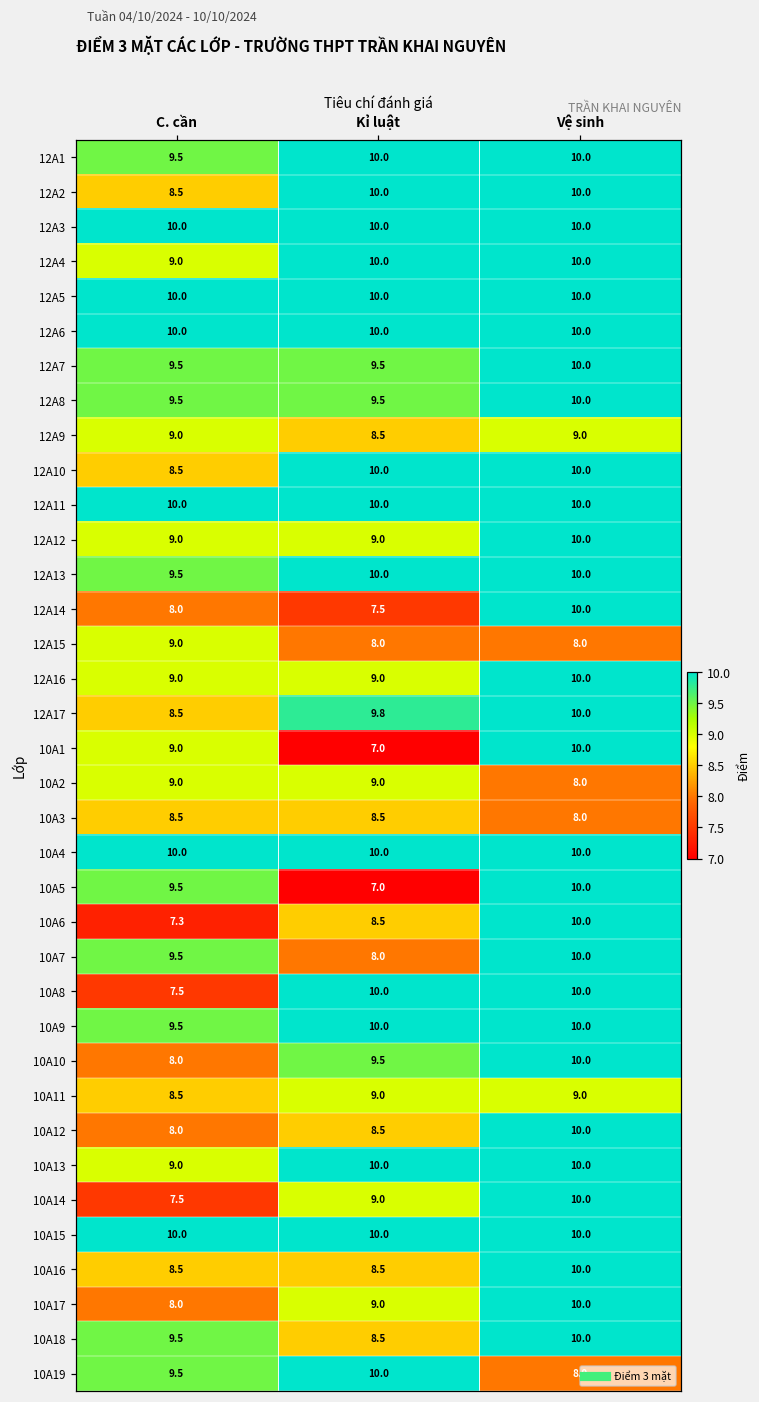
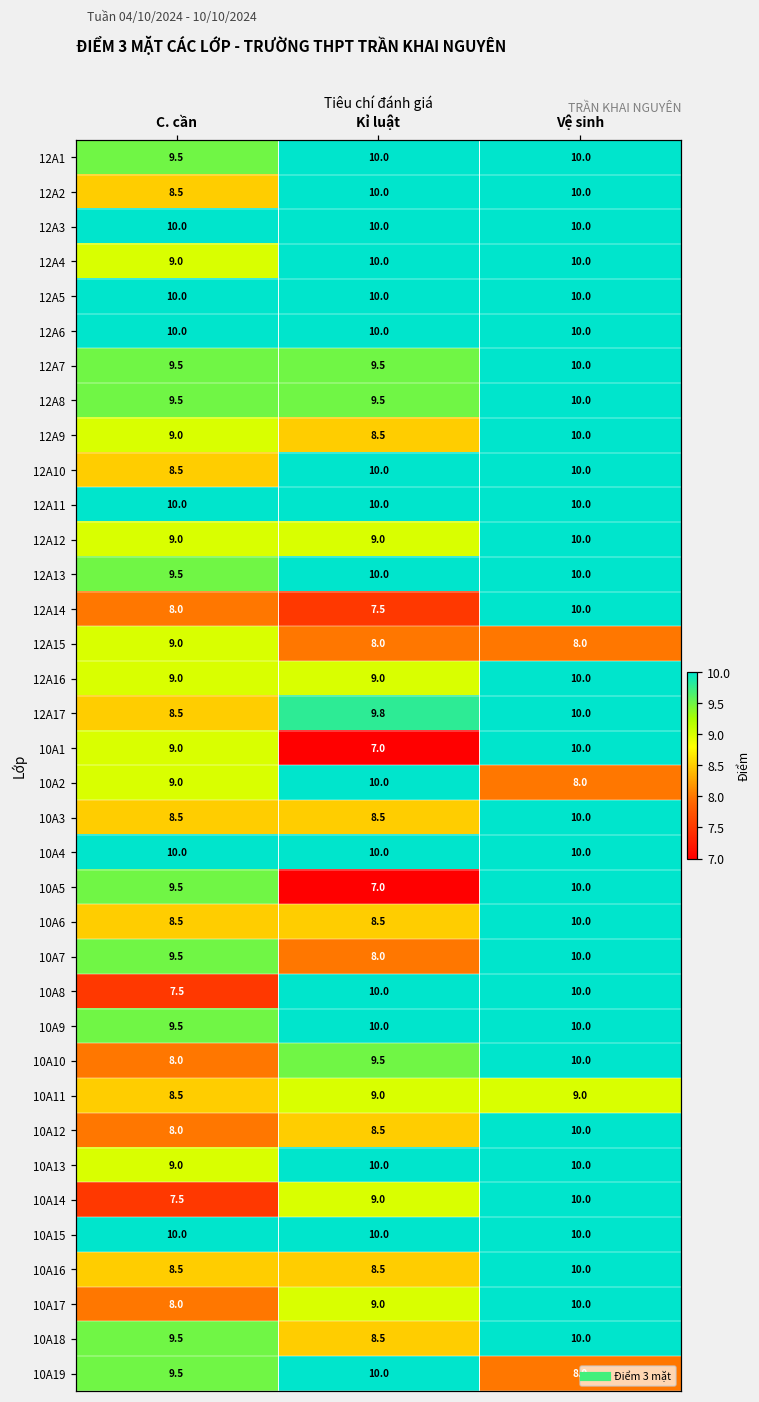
12A9, Vệ sinh: 9.0 -> 10.0
10A2, Kỉ luật: 9.0 -> 10.0
10A3, Vệ sinh: 8.0 -> 10.0
10A6, C. cần: 7.3 -> 8.5
